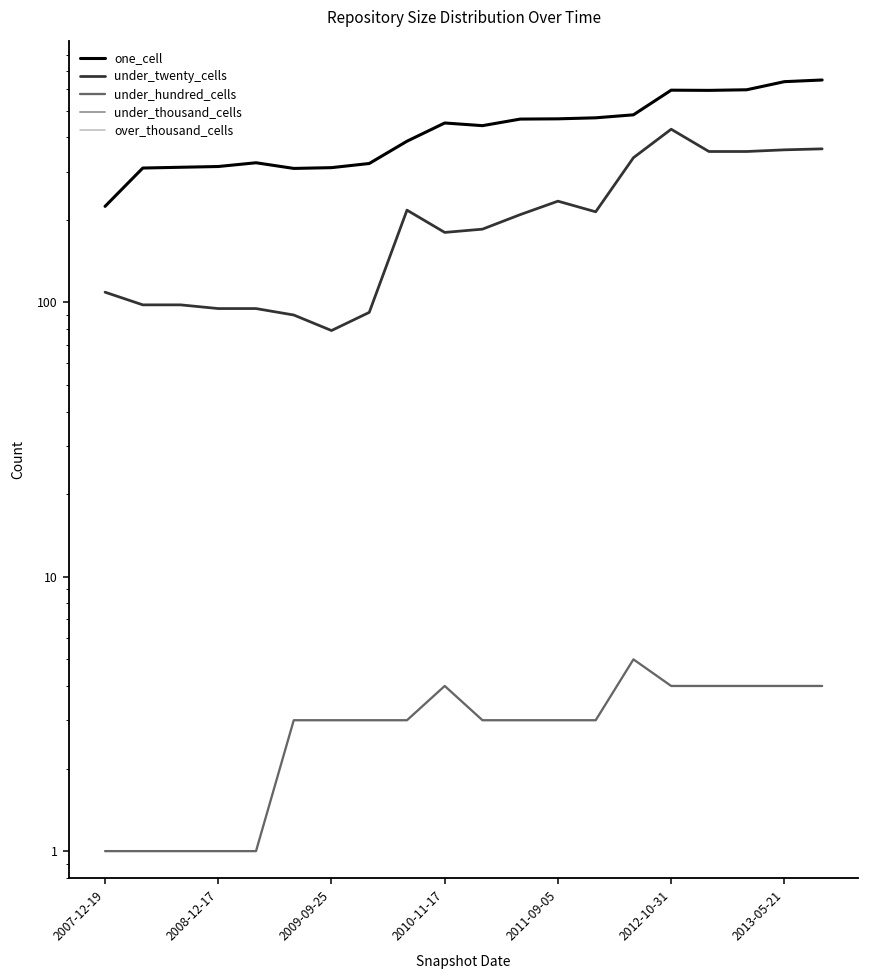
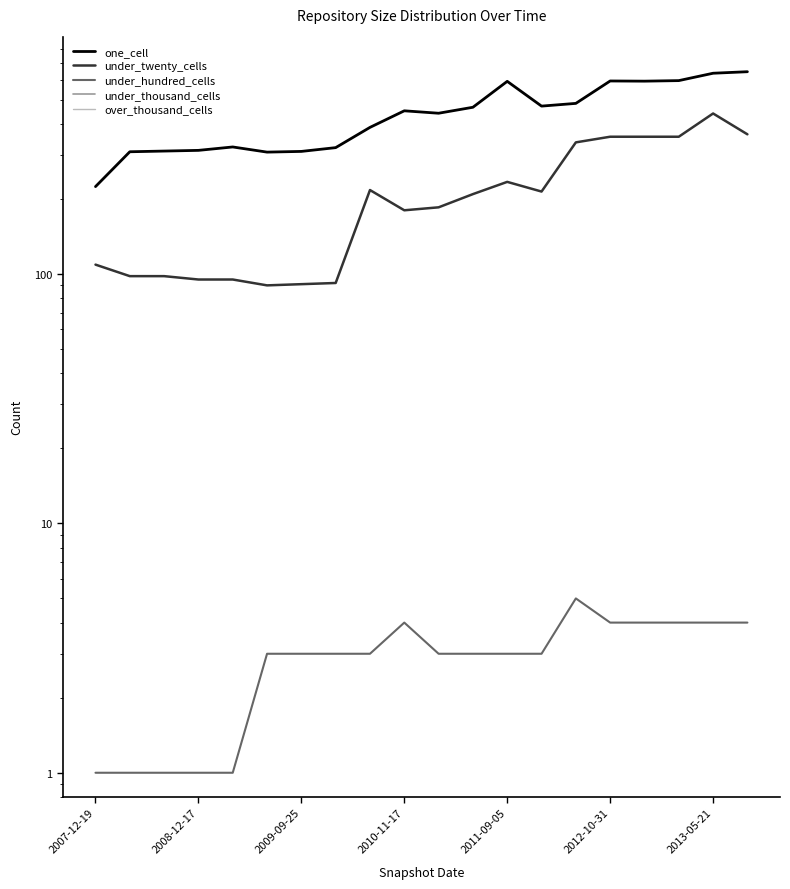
under_twenty_cells, 2009-09-25: 79 -> 91
one_cell, 2011-09-05: 470 -> 590
under_twenty_cells, 2012-10-31: 430 -> 360
under_twenty_cells, 2013-05-21: 360 -> 440
